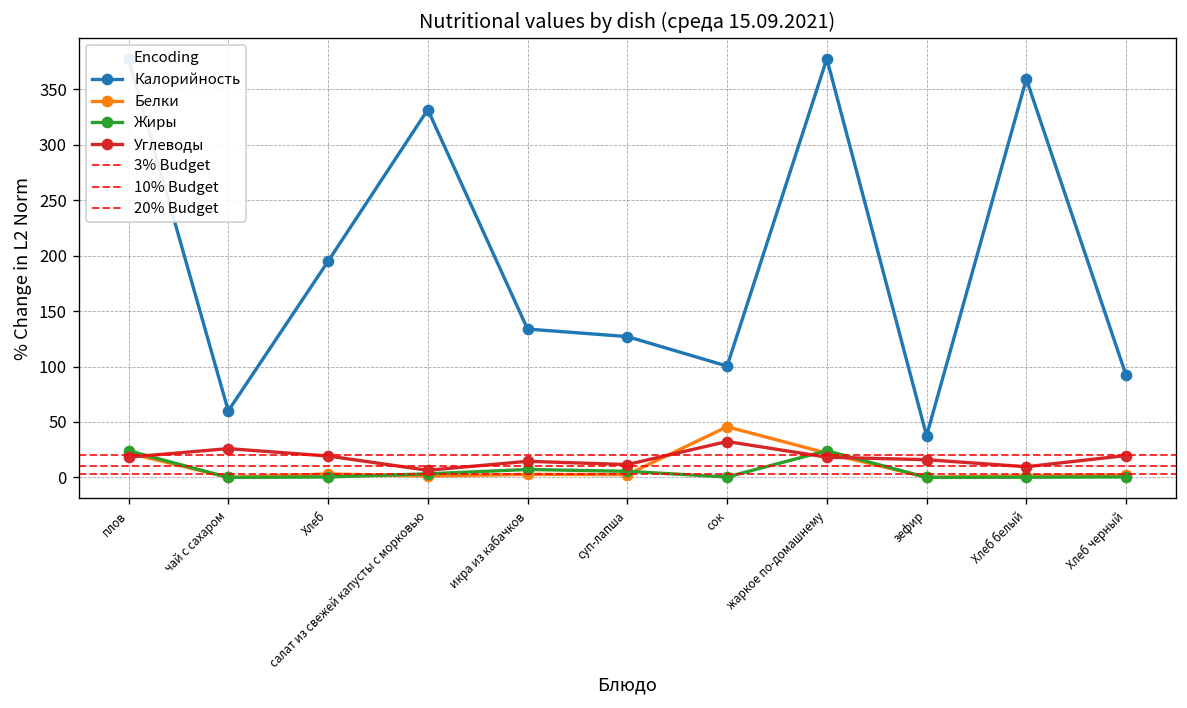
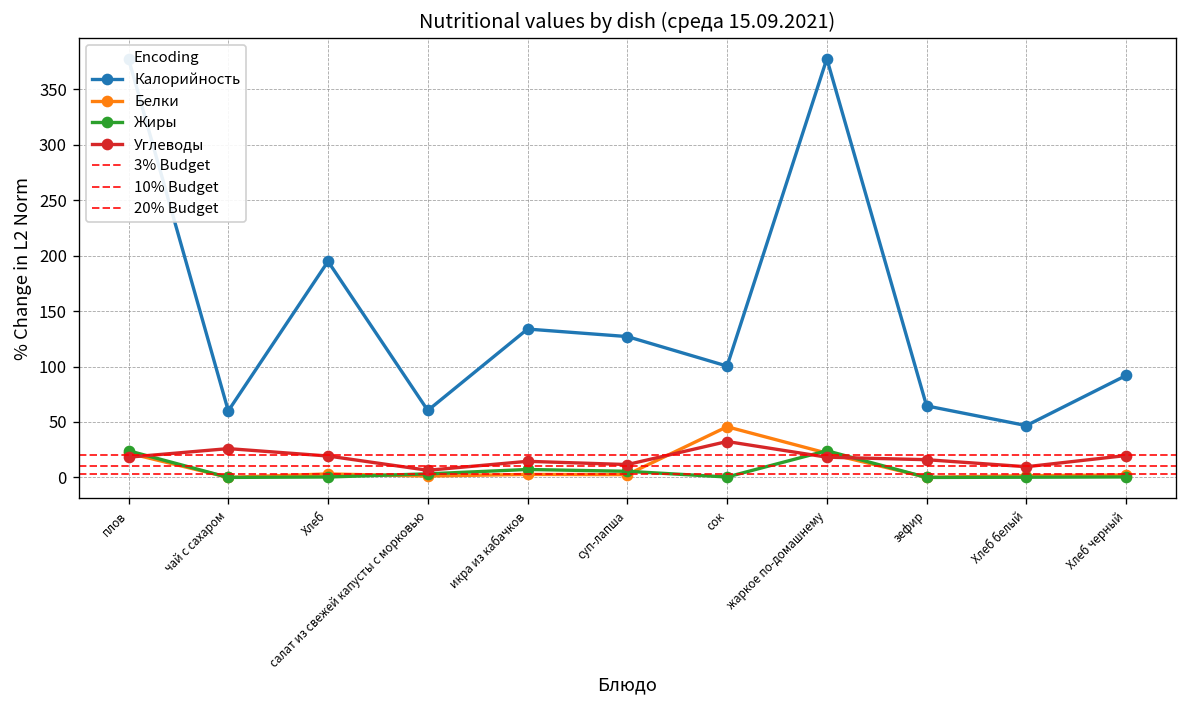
Калорийность, салат из свежей капусты с морковью: 330 -> 60
Калорийность, зефир: 40 -> 60
Калорийность, Хлеб белый: 360 -> 50
